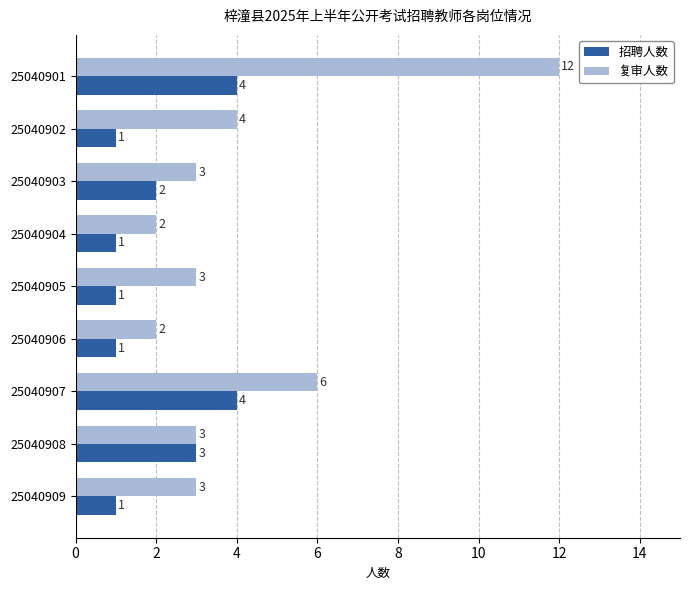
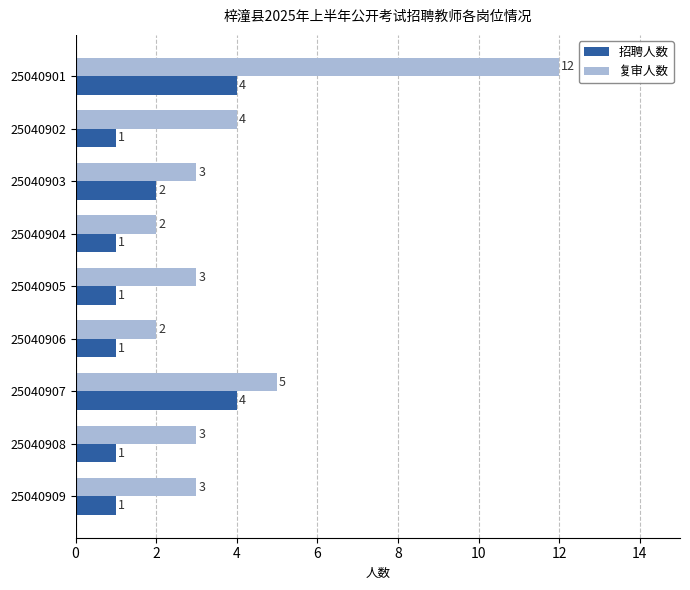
复审人数, 25040907: 6 -> 5
招聘人数, 25040908: 3 -> 1
